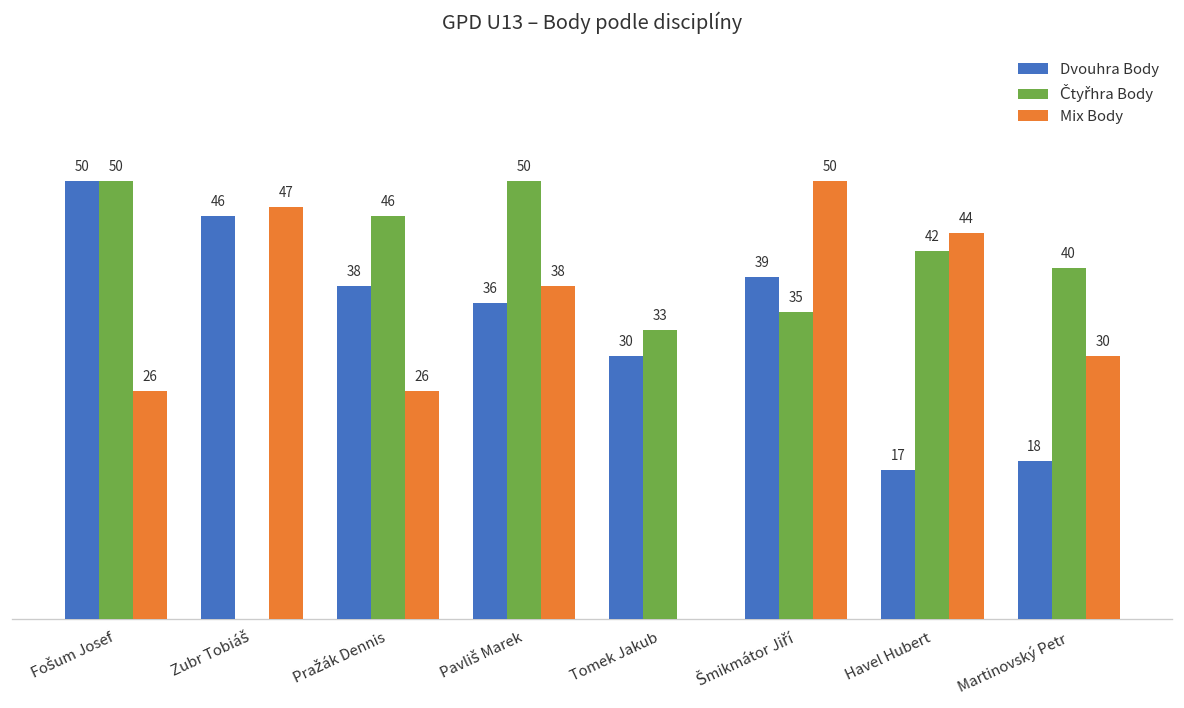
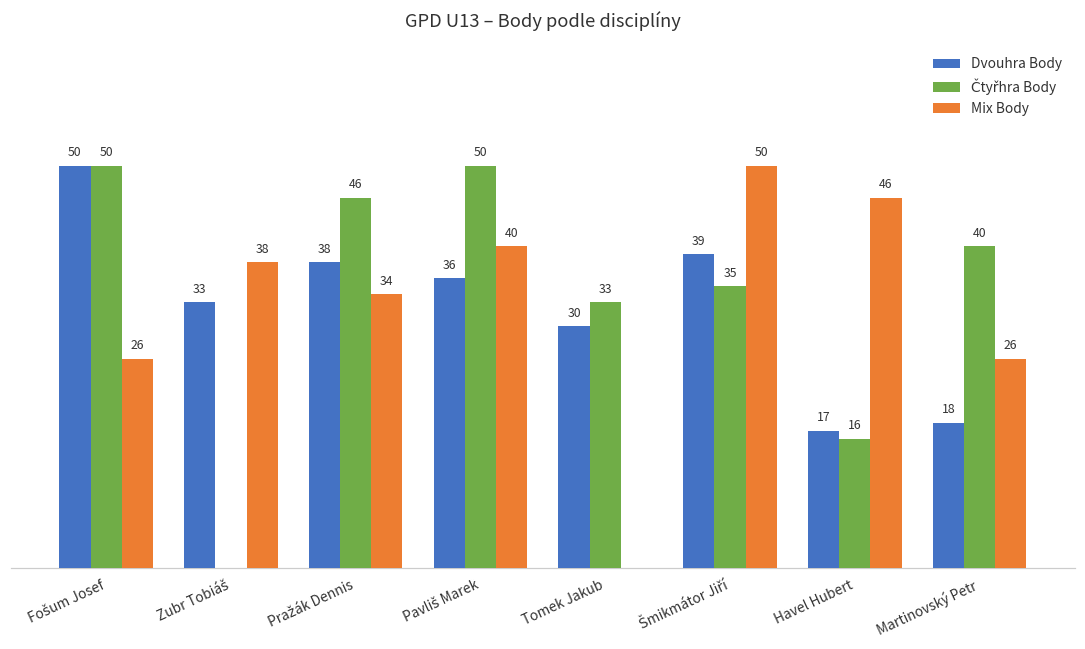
Dvouhra Body, Zubr Tobiáš: 46 -> 33
Mix Body, Zubr Tobiáš: 47 -> 38
Mix Body, Pražák Dennis: 26 -> 34
Mix Body, Pavliš Marek: 38 -> 40
Čtyřhra Body, Havel Hubert: 42 -> 16
Mix Body, Havel Hubert: 44 -> 46
Mix Body, Martinovský Petr: 30 -> 26
